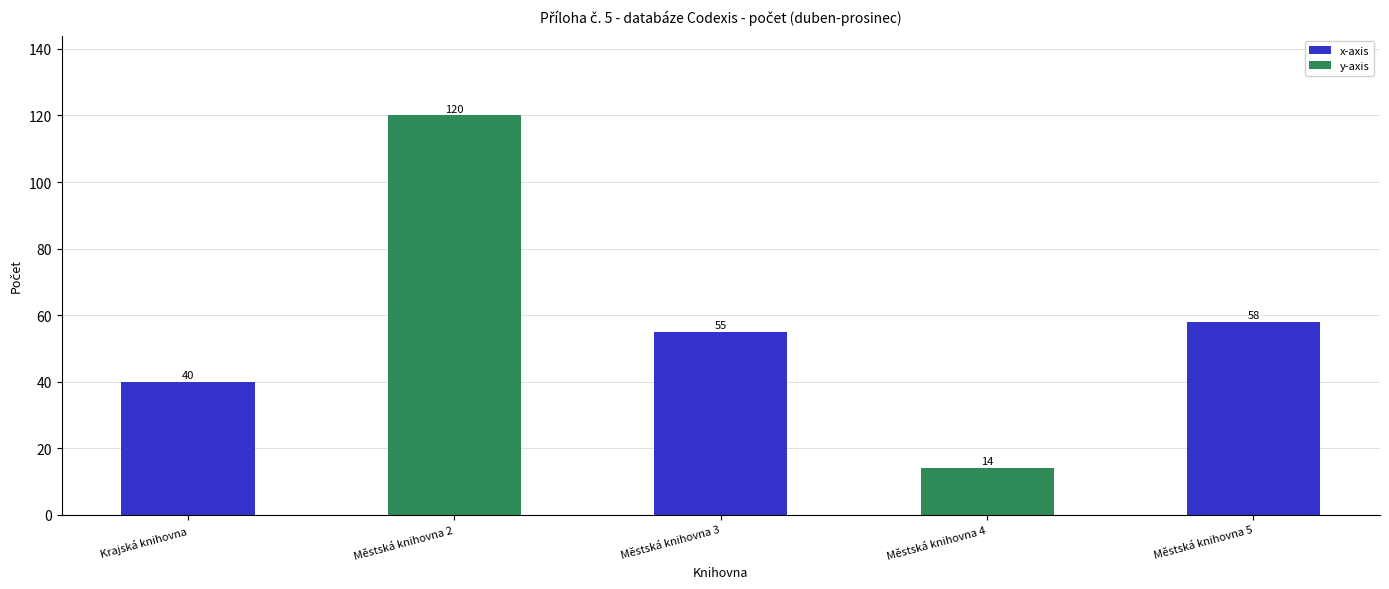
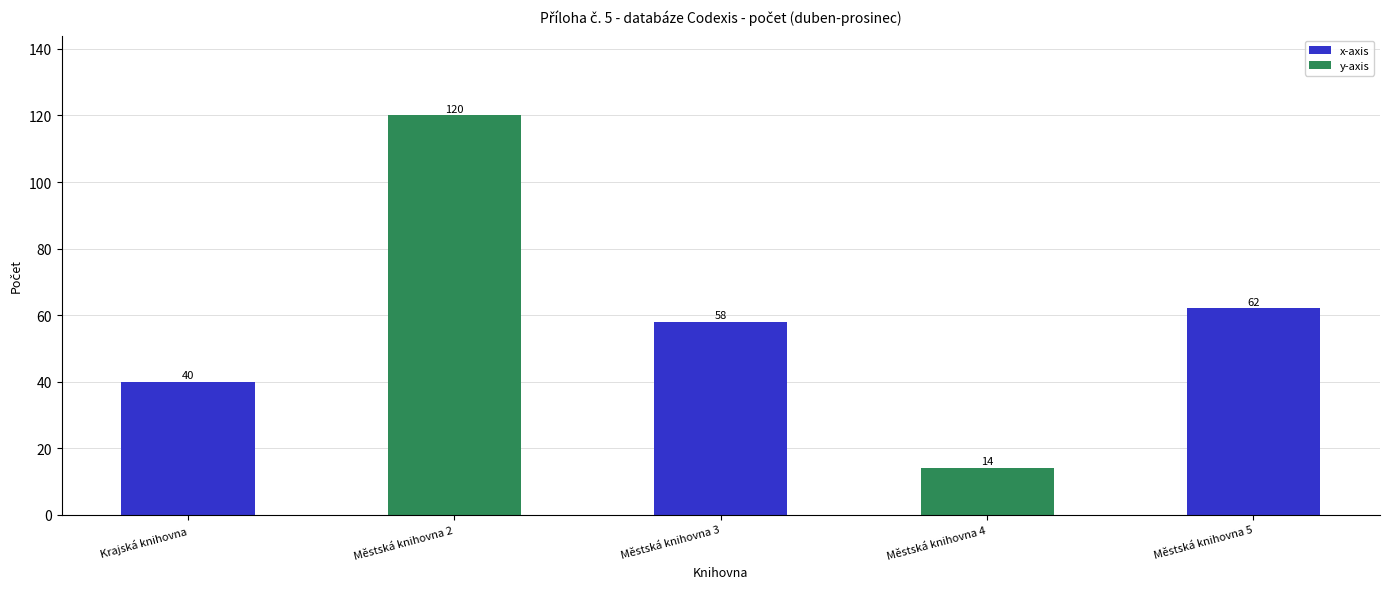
Městská knihovna 3: 55 -> 58
Městská knihovna 5: 58 -> 62
